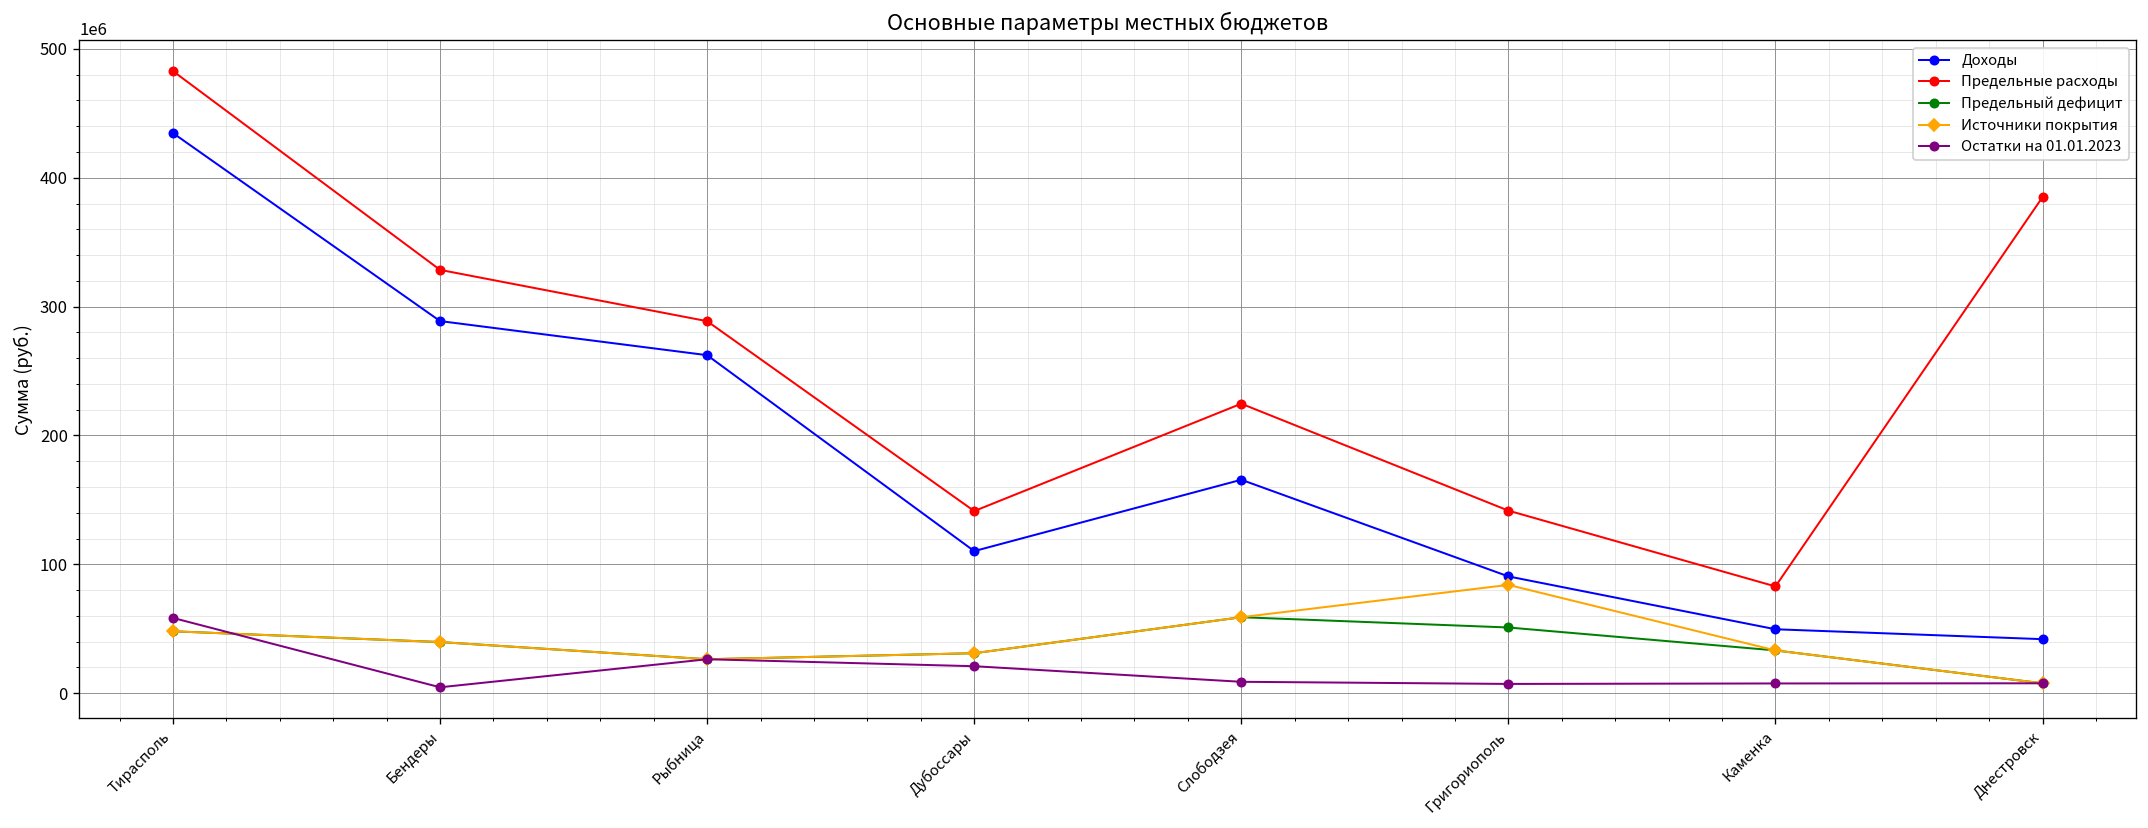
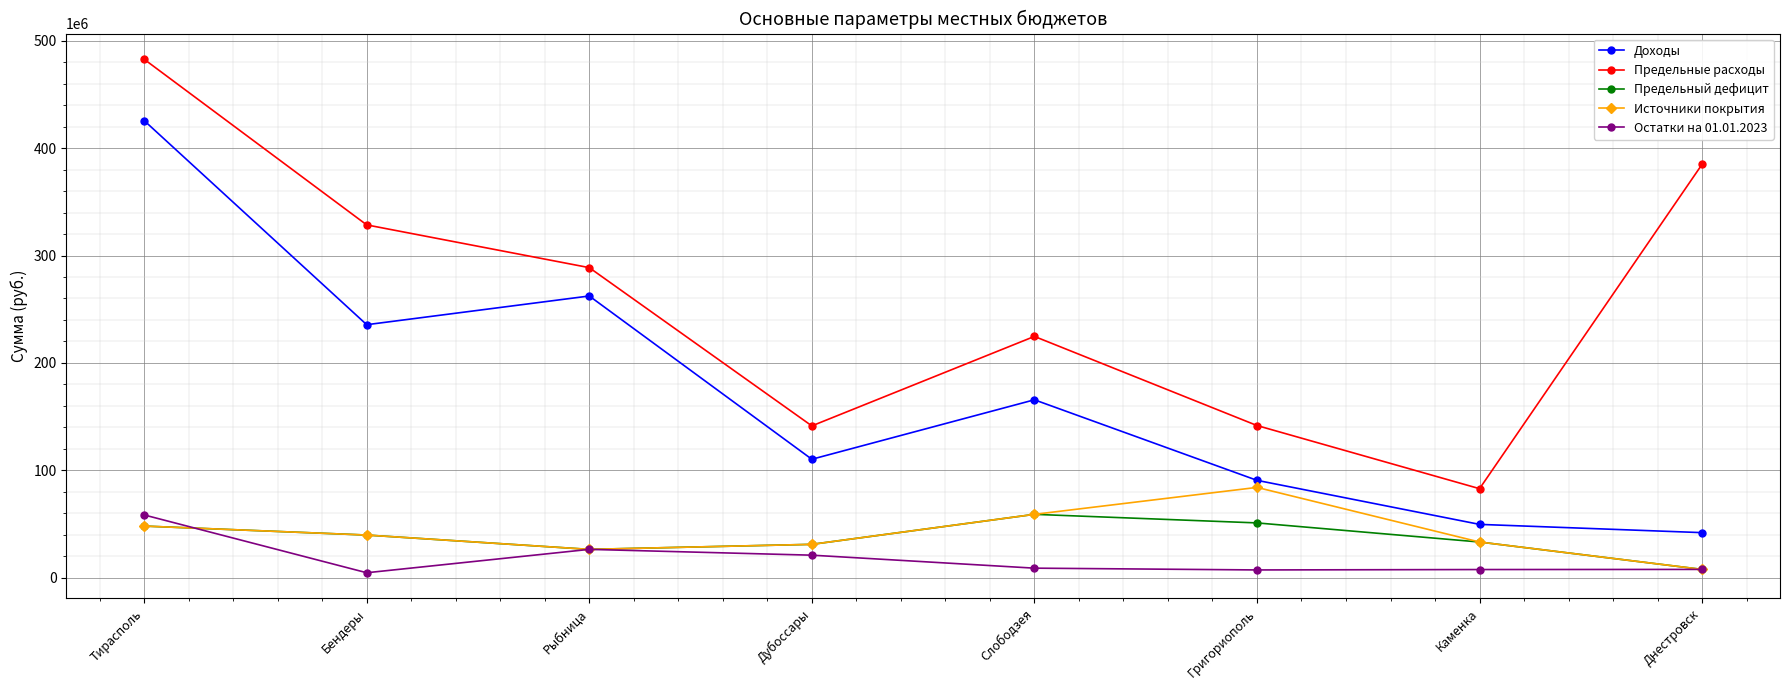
Доходы, Тирасполь: 435000000 -> 426000000
Доходы, Бендеры: 289000000 -> 236000000
